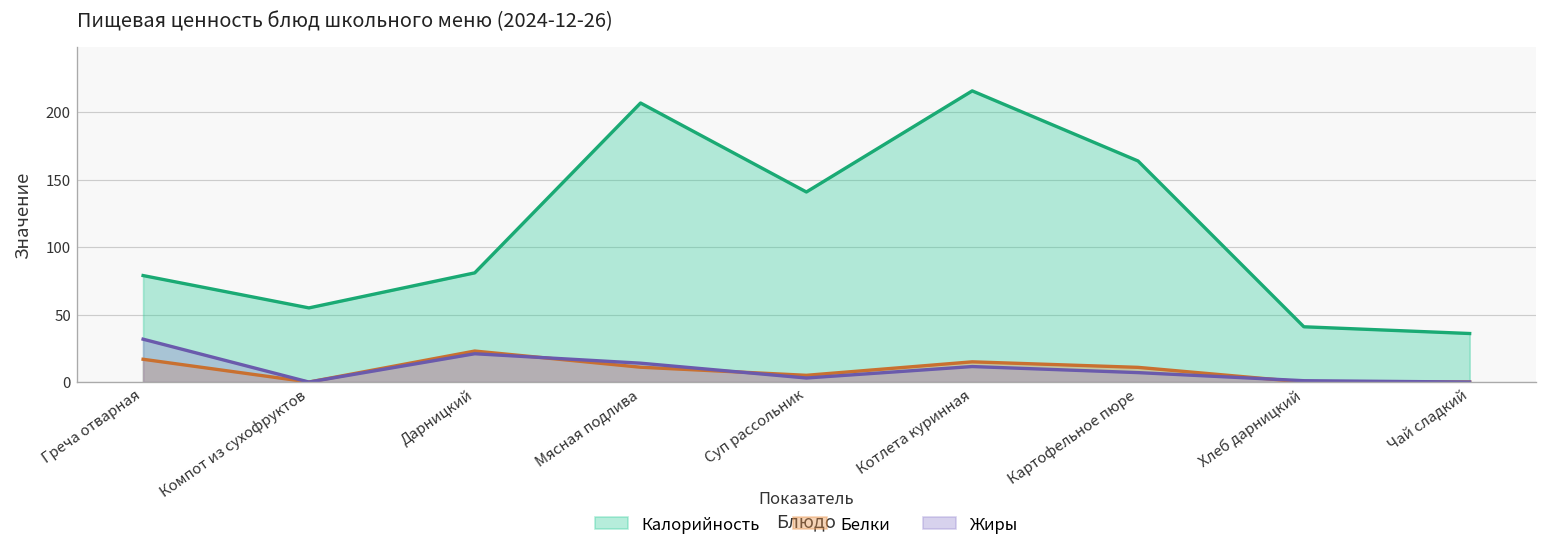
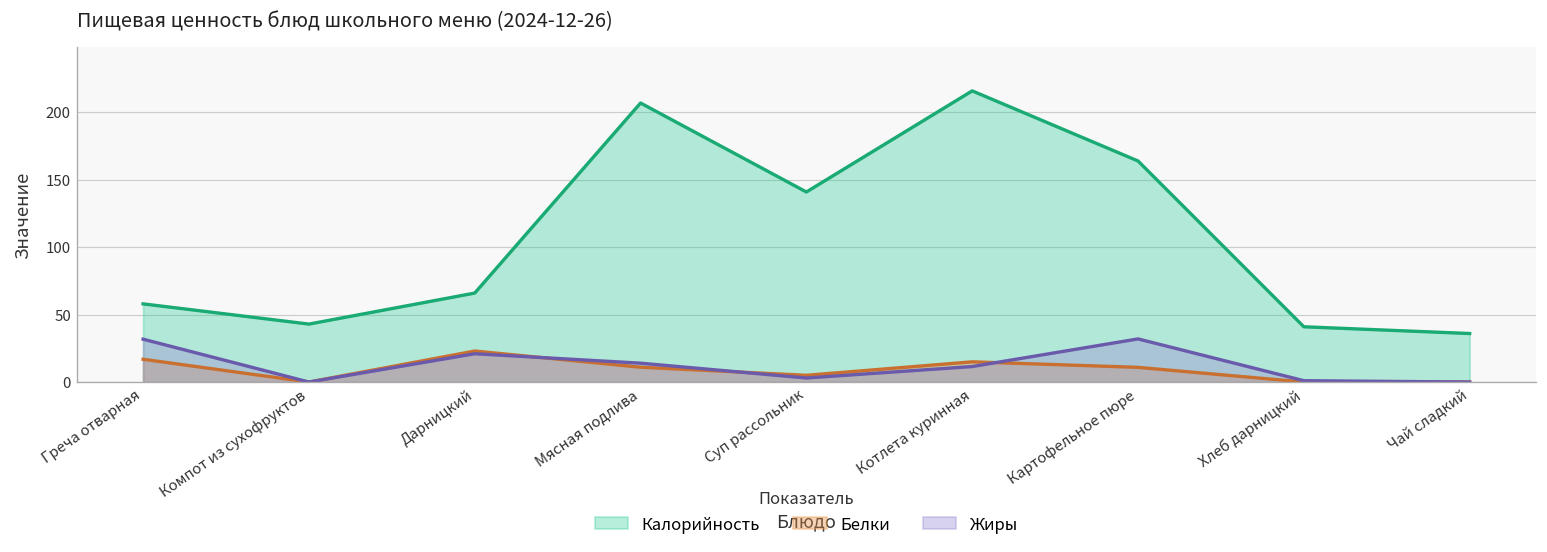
Калорийность, Греча отварная: 79 -> 58
Калорийность, Компот из сухофруктов: 55 -> 43
Калорийность, Дарницкий: 81 -> 66
Жиры, Картофельное пюре: 7 -> 32
